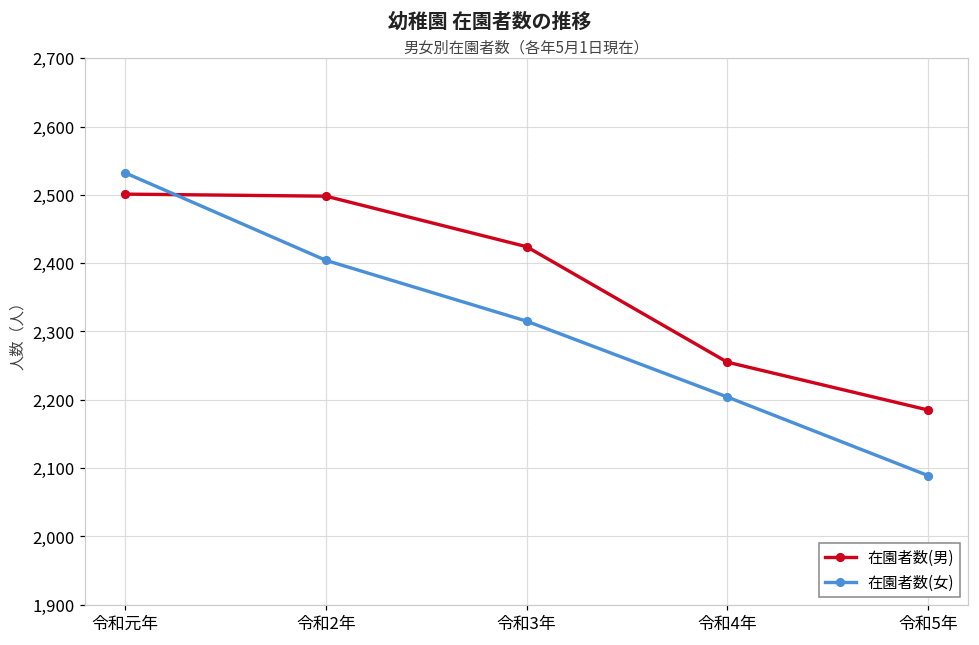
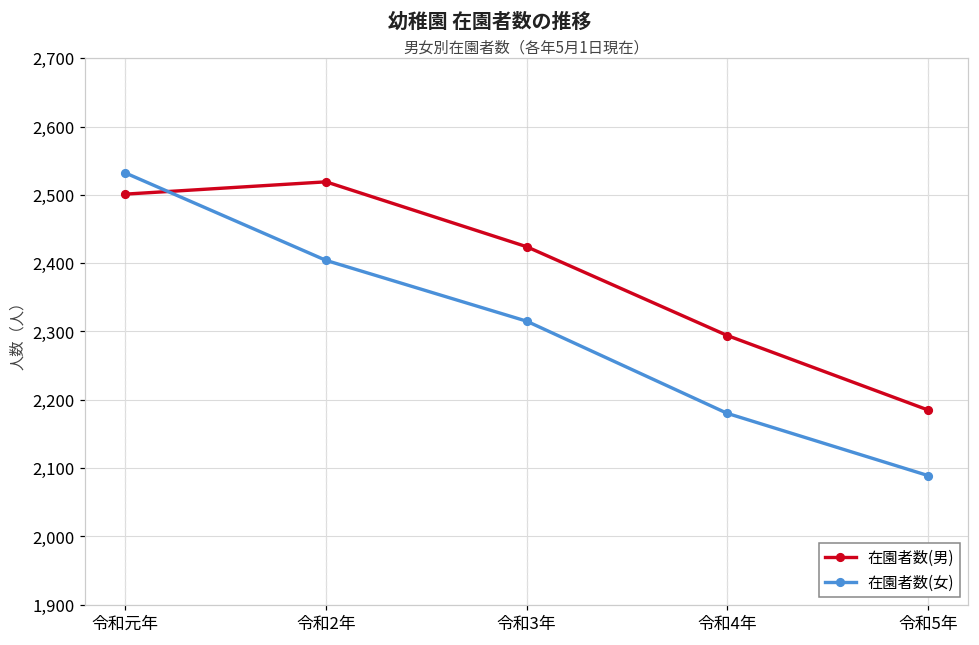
在園者数(男), 令和2年: 2,500 -> 2,520
在園者数(男), 令和4年: 2,260 -> 2,290
在園者数(女), 令和4年: 2,200 -> 2,180
